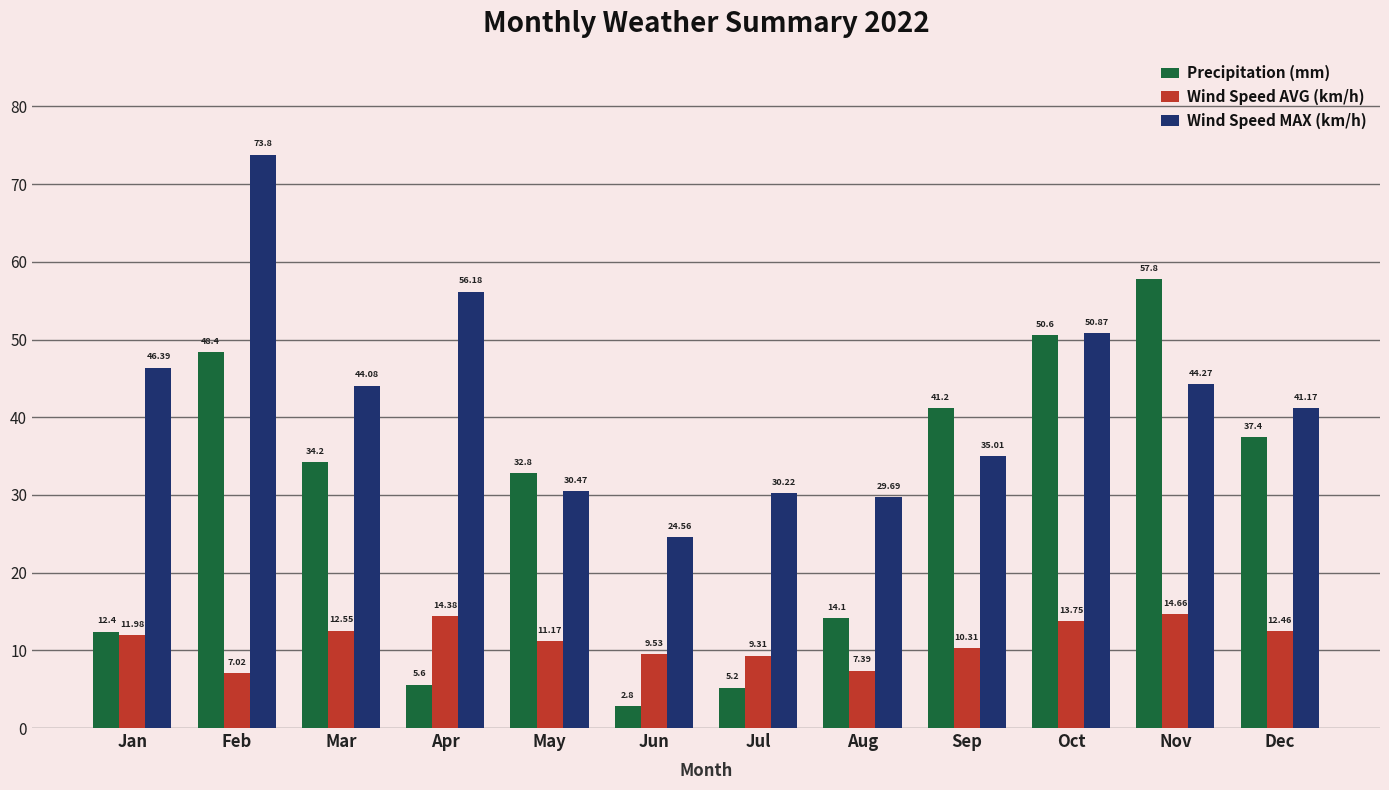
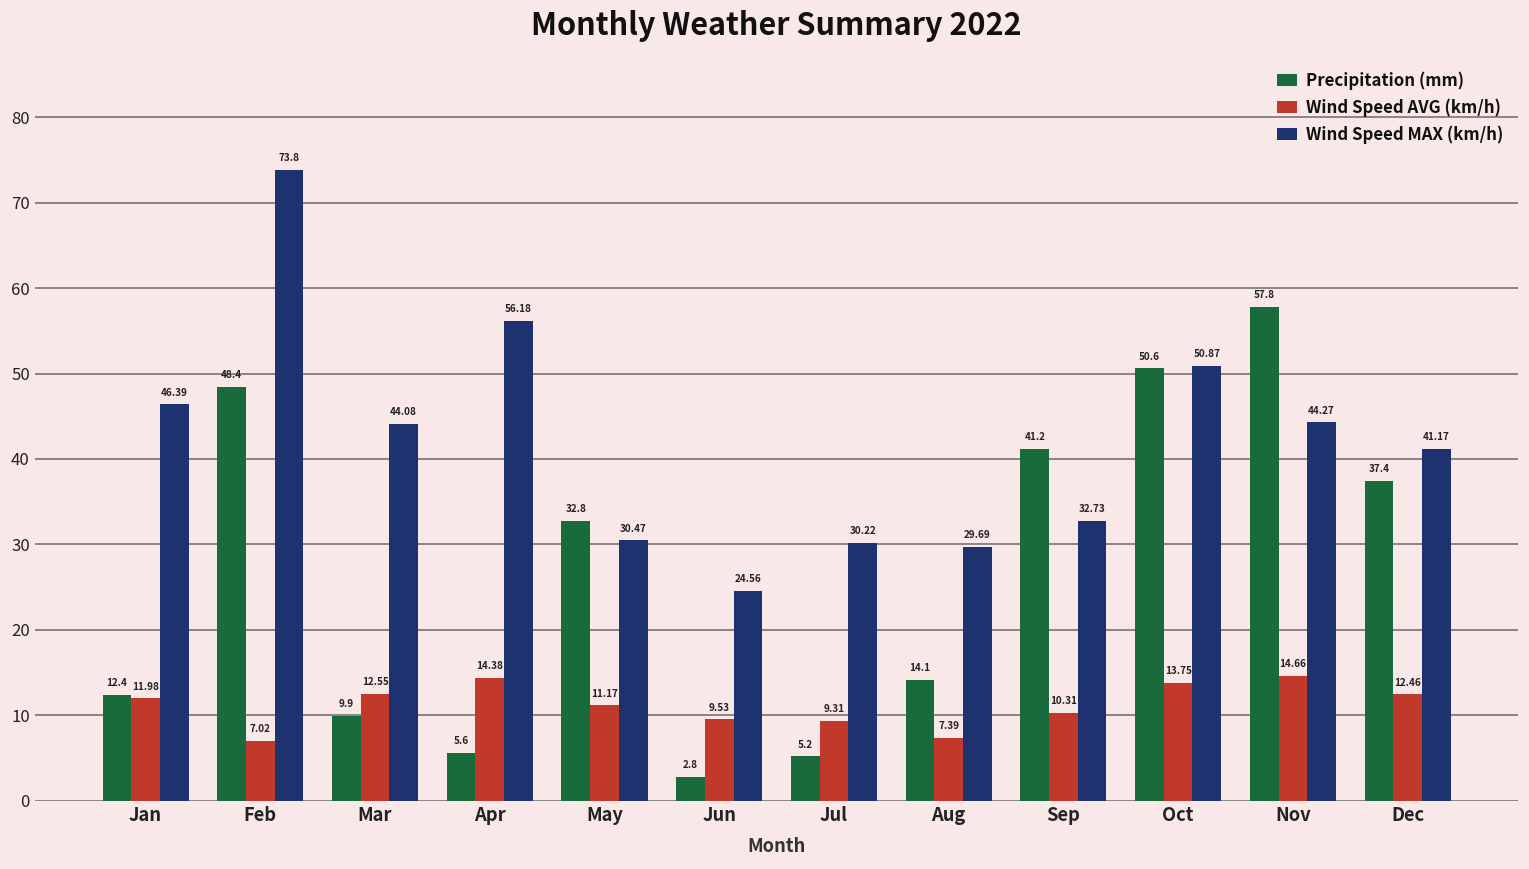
Precipitation (mm), Mar: 34.2 -> 9.9
Wind Speed MAX (km/h), Sep: 35.01 -> 32.73
